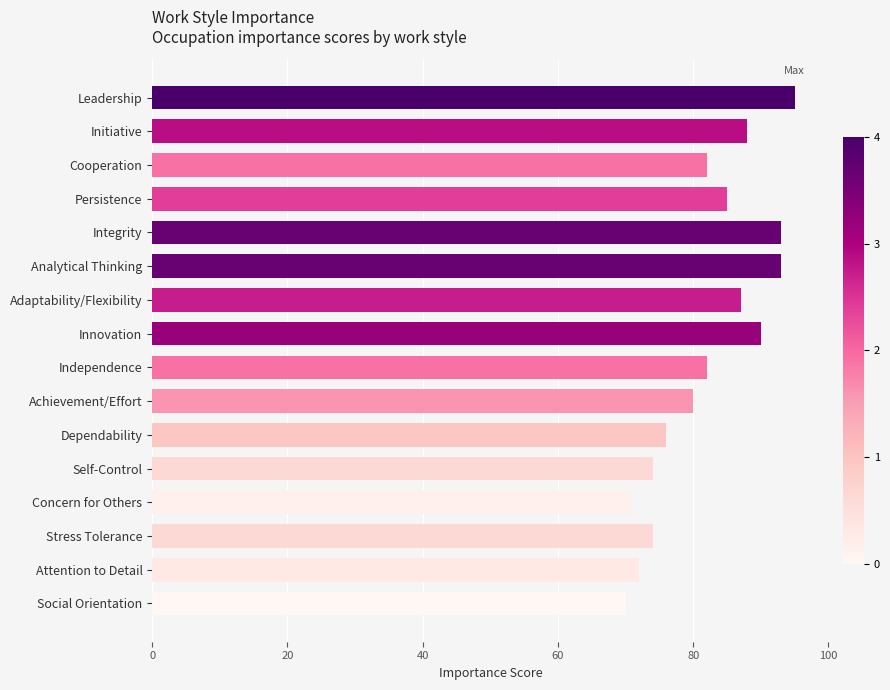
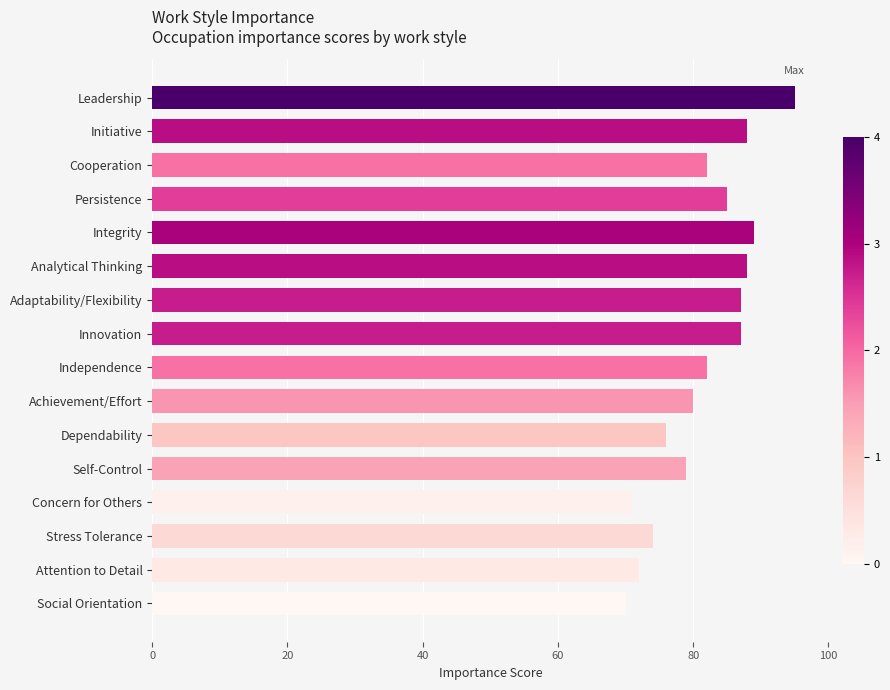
Integrity: 93 -> 89
Analytical Thinking: 93 -> 88
Innovation: 90 -> 87
Self-Control: 74 -> 79
